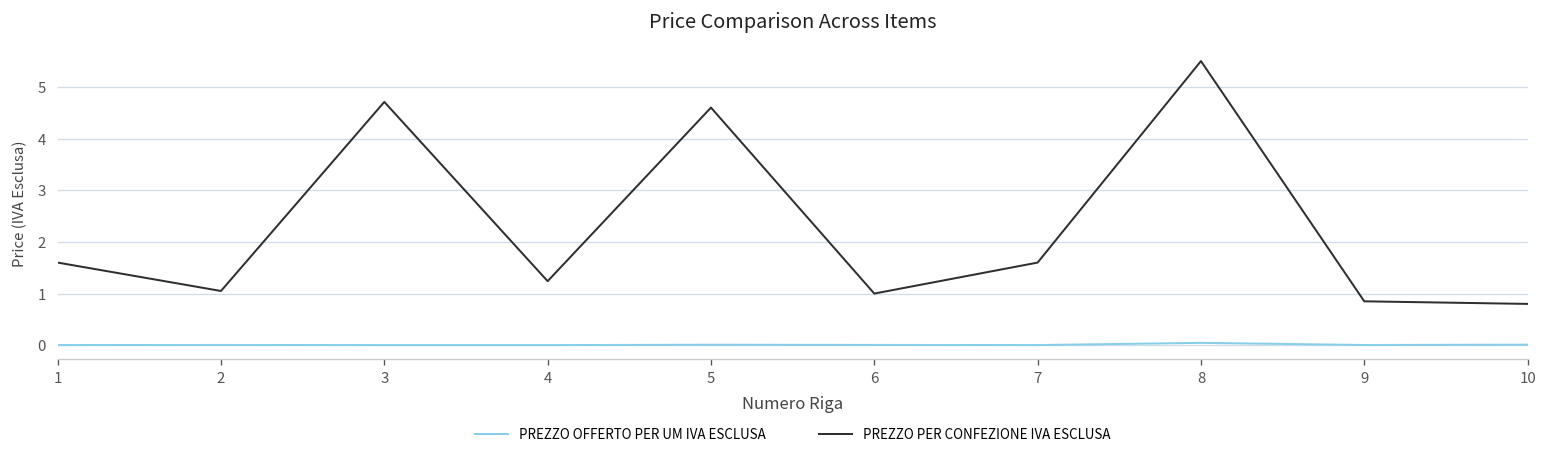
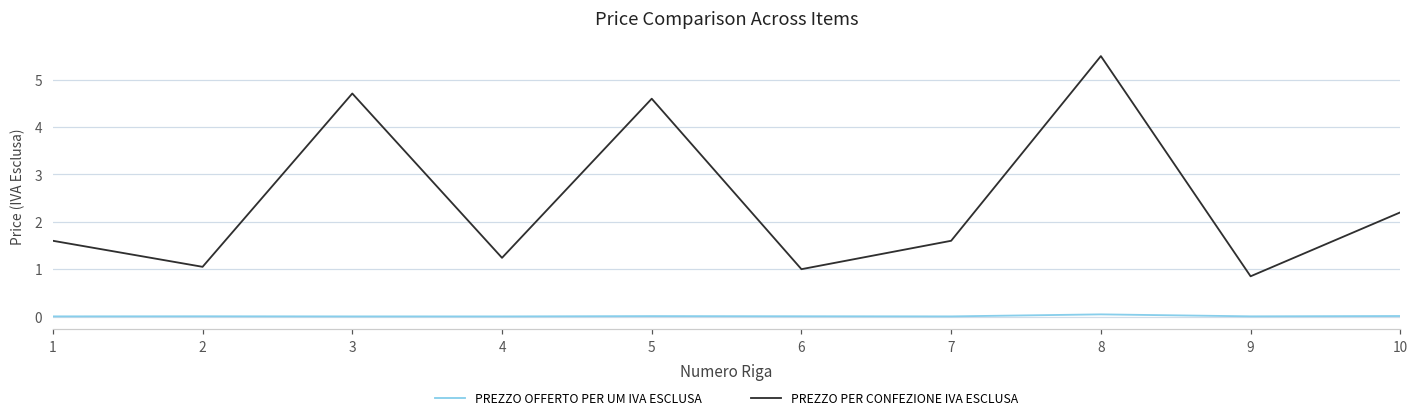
PREZZO PER CONFEZIONE IVA ESCLUSA, 10: 0.8 -> 2.2
